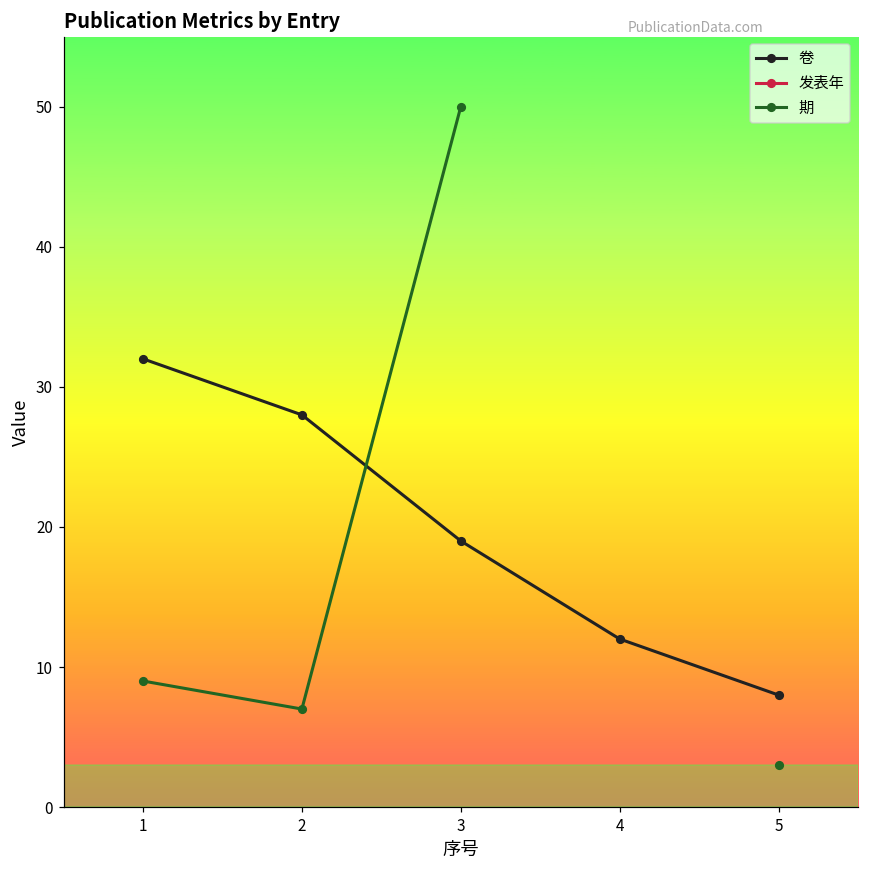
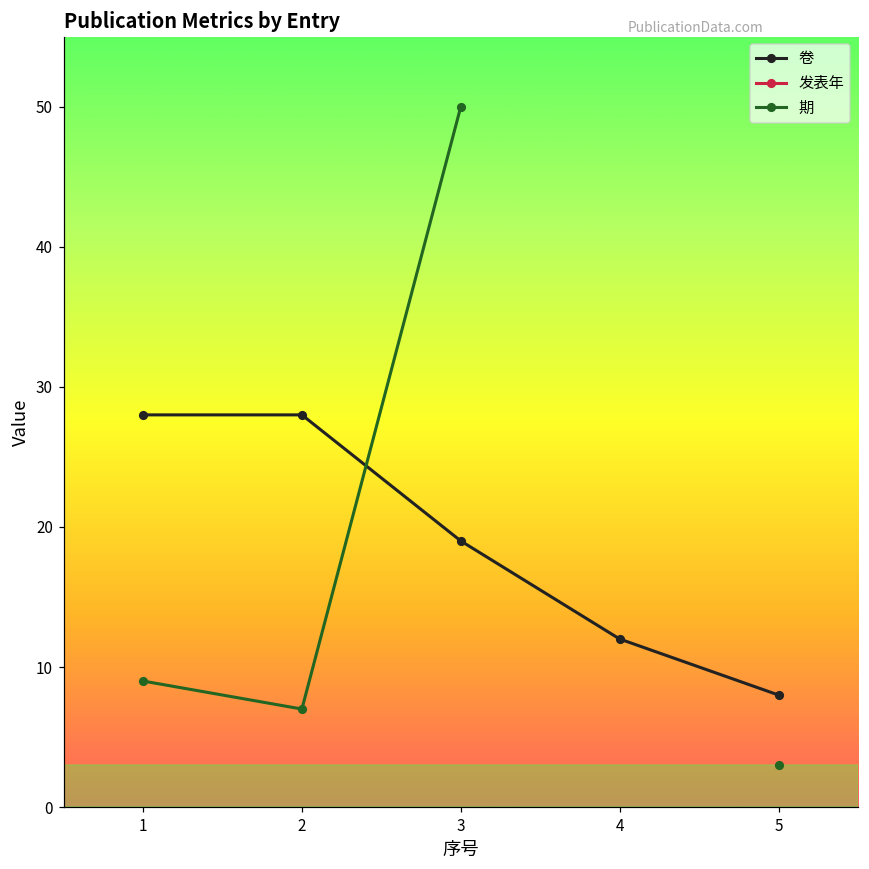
卷, 1: 32 -> 28
